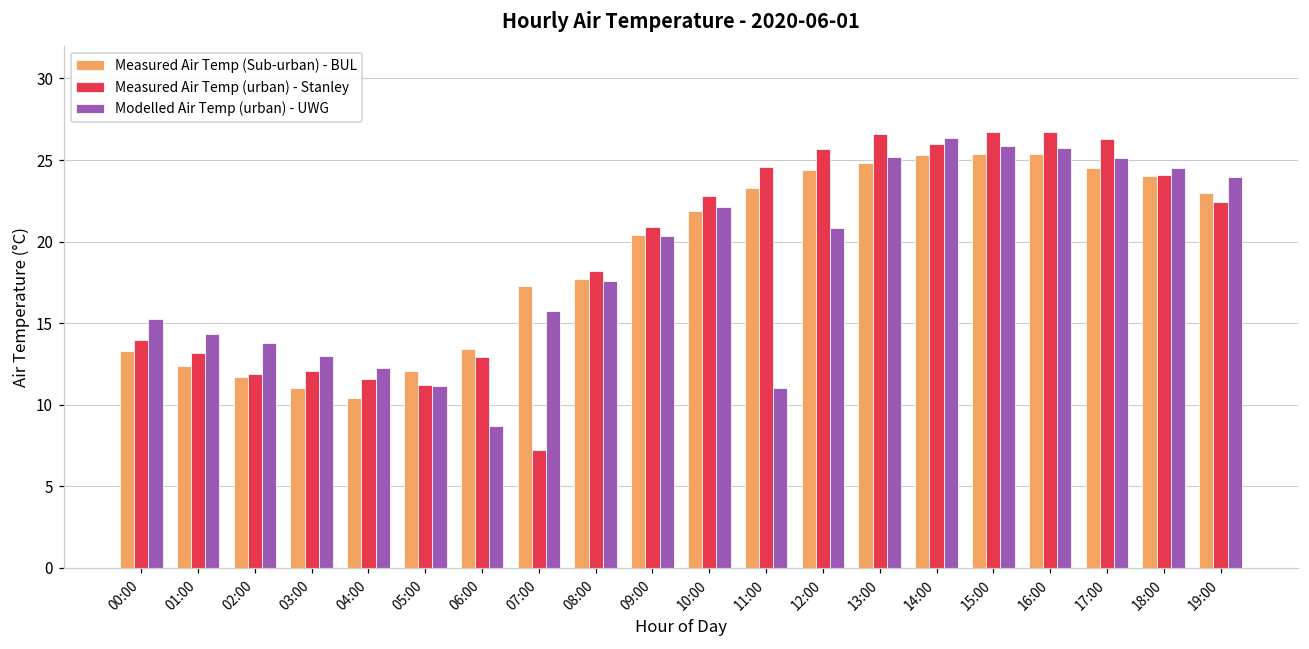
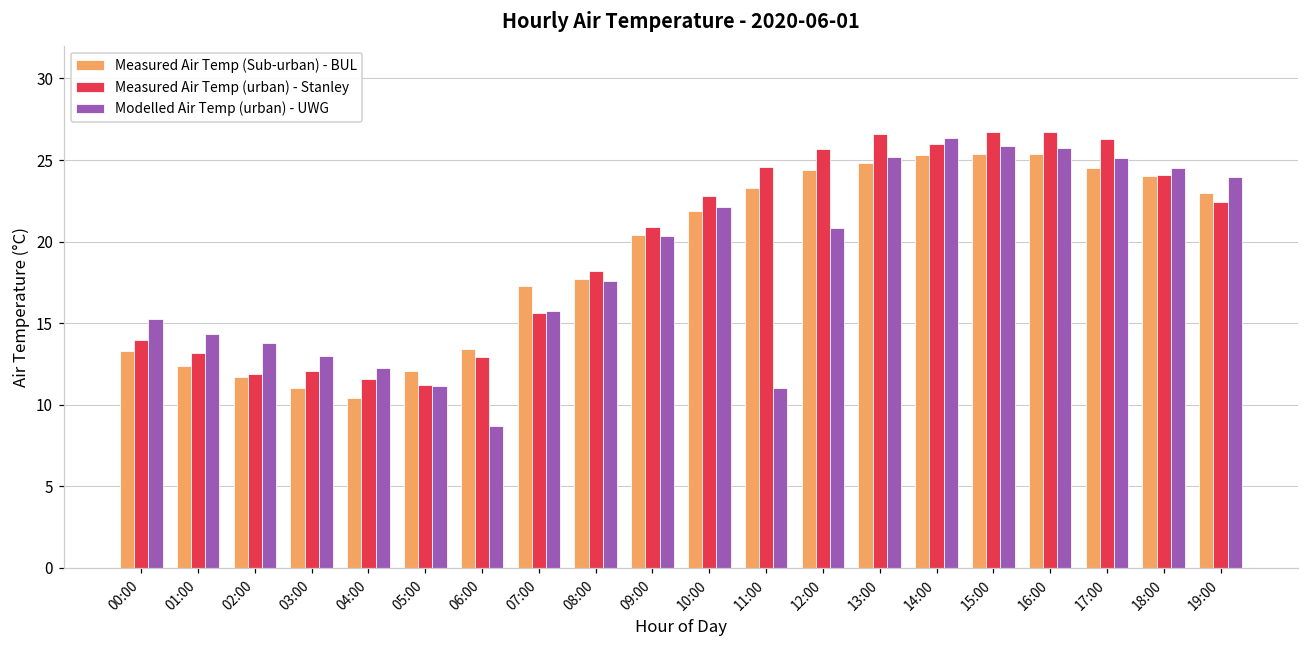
Measured Air Temp (urban) - Stanley, 07:00: 7.2 -> 15.6
